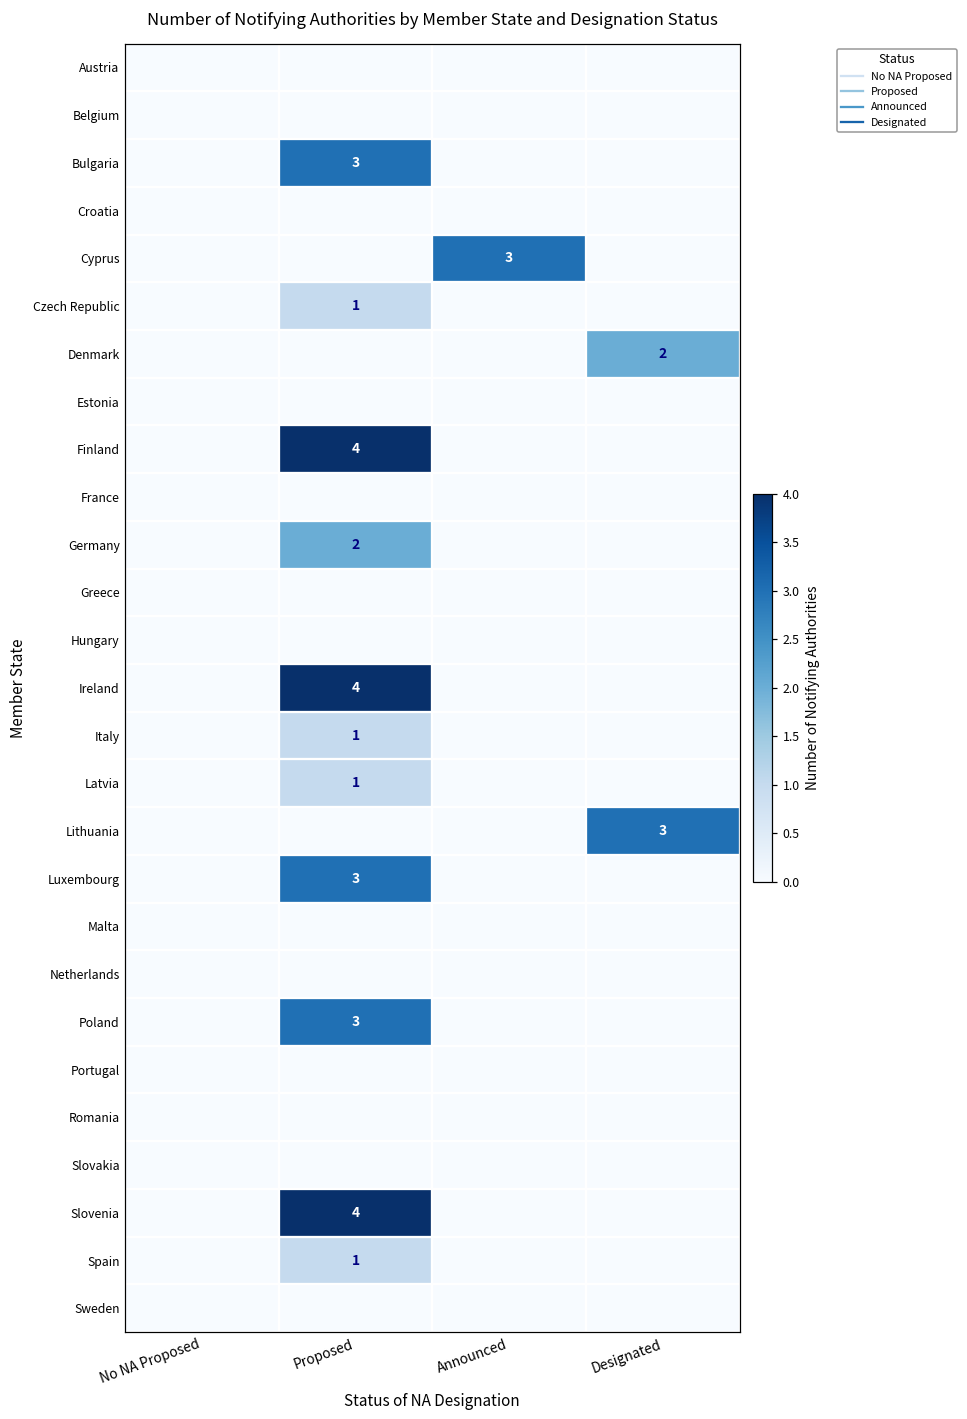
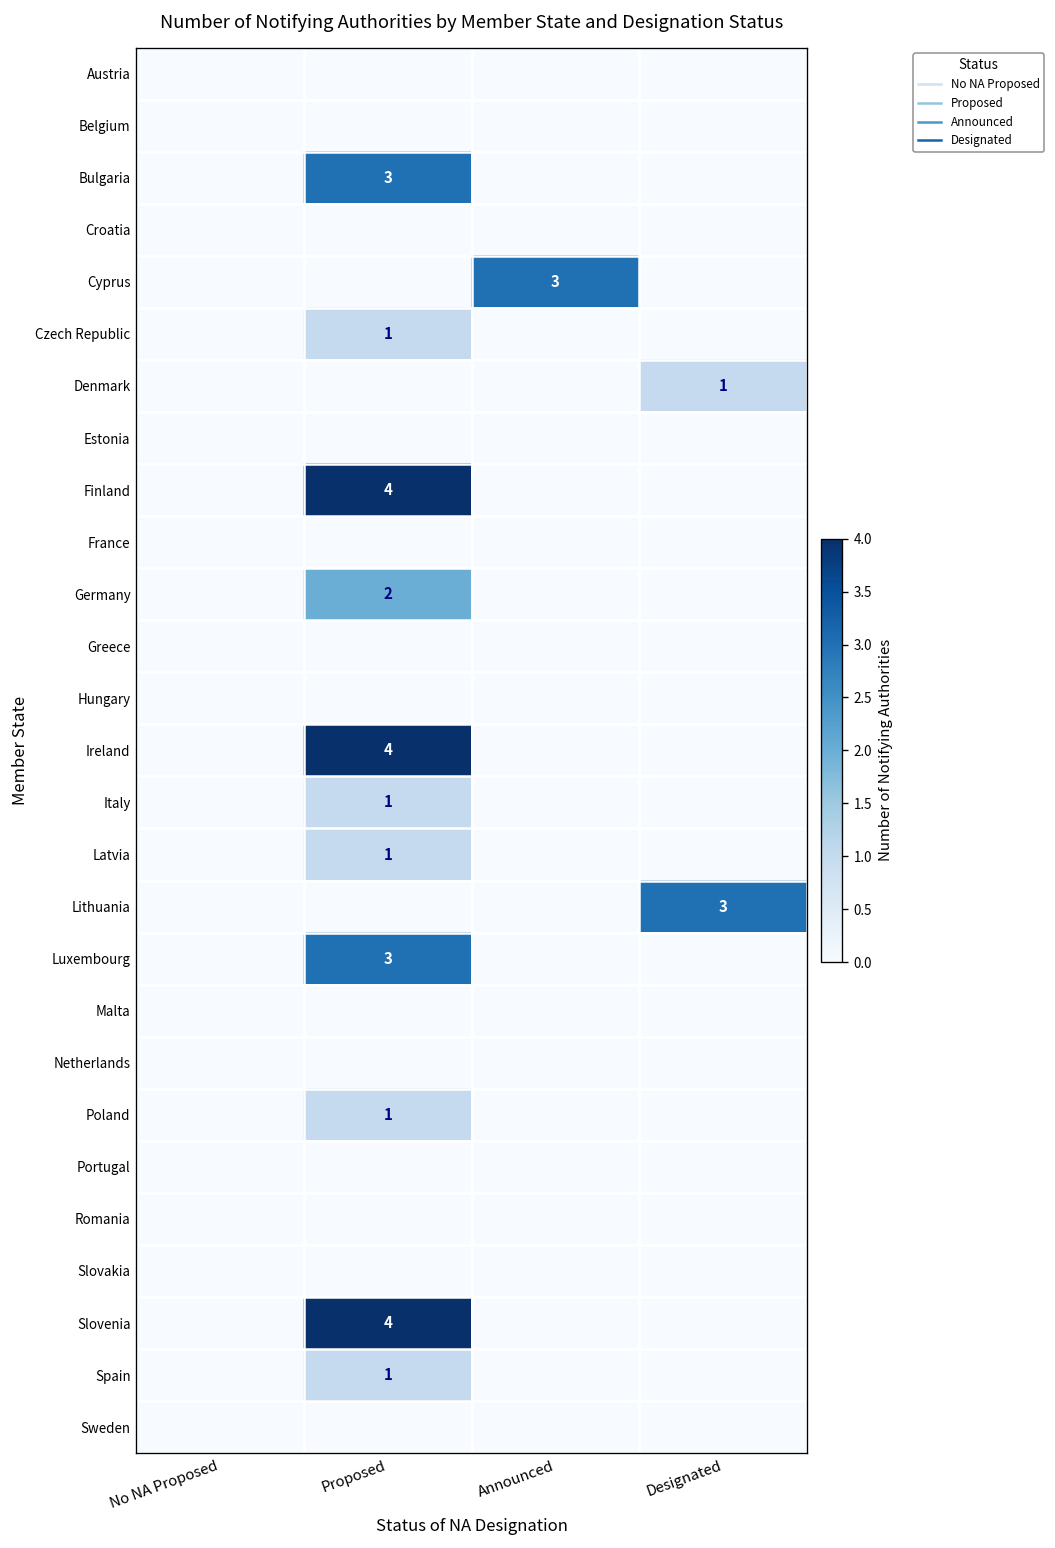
Denmark, Designated: 2 -> 1
Poland, Proposed: 3 -> 1
